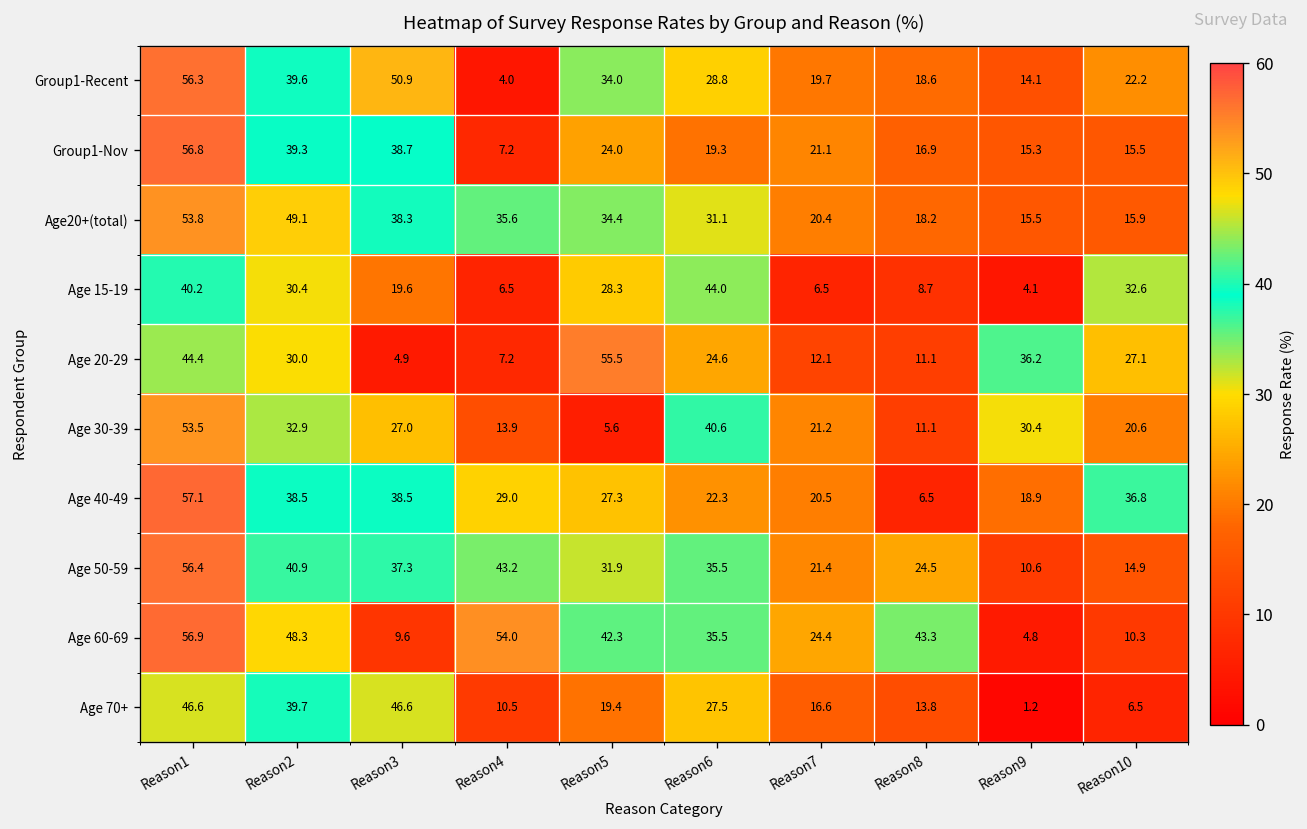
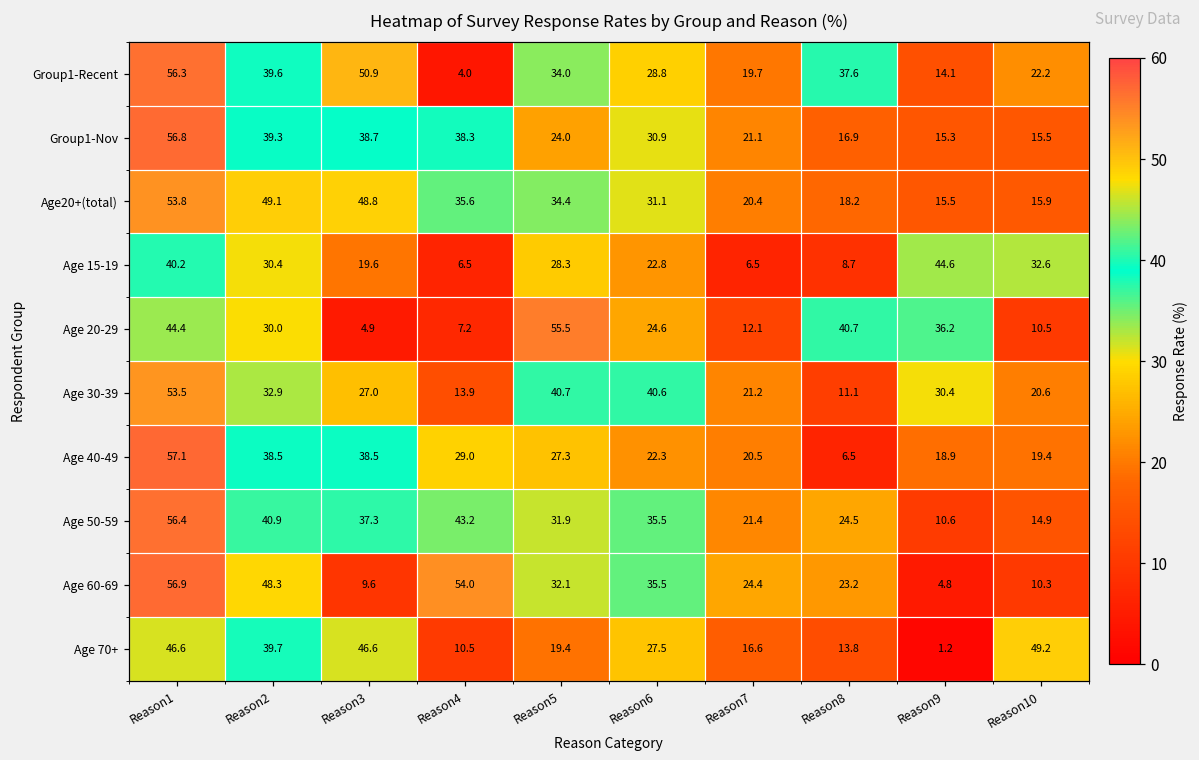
Group1-Recent, Reason8: 18.6 -> 37.6
Group1-Nov, Reason4: 7.2 -> 38.3
Group1-Nov, Reason6: 19.3 -> 30.9
Age20+(total), Reason3: 38.3 -> 48.8
Age 15-19, Reason6: 44.0 -> 22.8
Age 15-19, Reason9: 4.1 -> 44.6
Age 20-29, Reason8: 11.1 -> 40.7
Age 20-29, Reason10: 27.1 -> 10.5
Age 30-39, Reason5: 5.6 -> 40.7
Age 40-49, Reason10: 36.8 -> 19.4
Age 60-69, Reason5: 42.3 -> 32.1
Age 60-69, Reason8: 43.3 -> 23.2
Age 70+, Reason10: 6.5 -> 49.2
